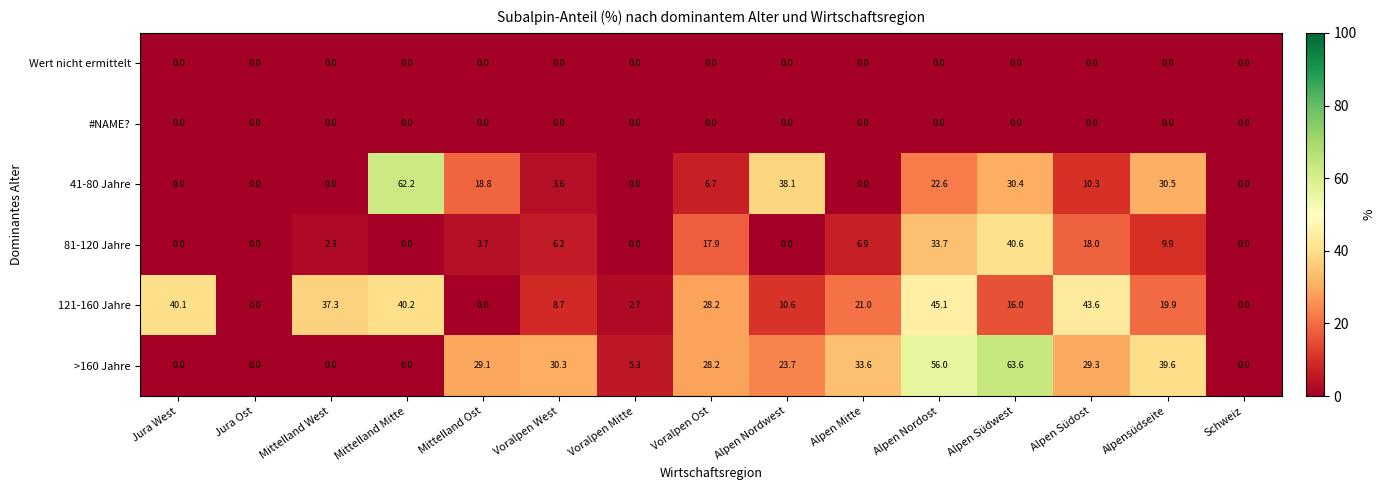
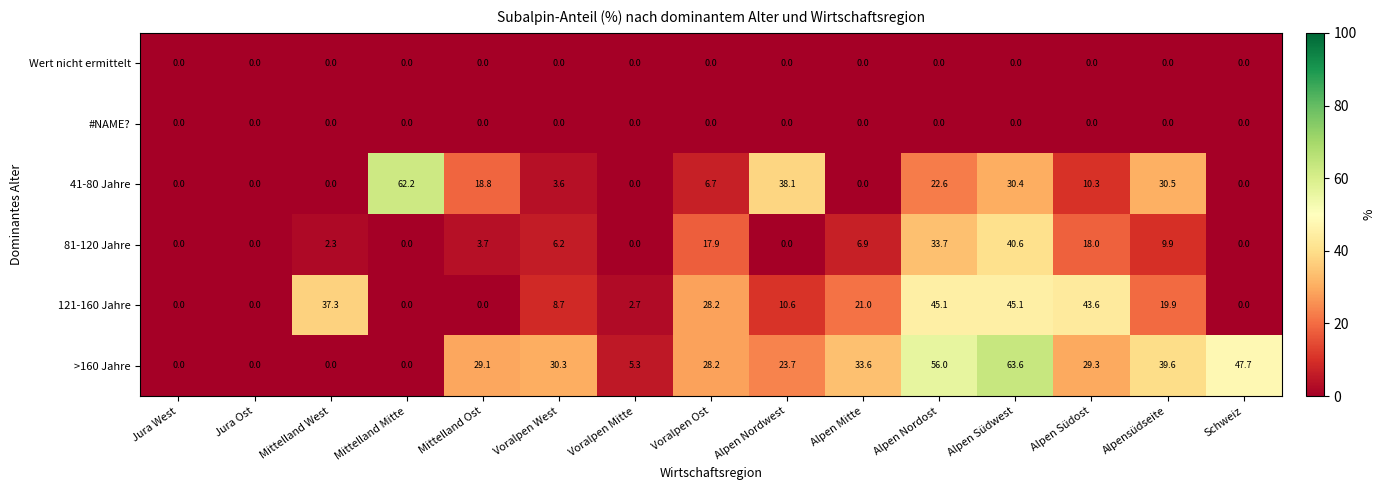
121-160 Jahre, Jura West: 40.1 -> 0.0
121-160 Jahre, Mittelland Mitte: 40.2 -> 0.0
121-160 Jahre, Alpen Südwest: 16.0 -> 45.1
>160 Jahre, Schweiz: 0.0 -> 47.7
